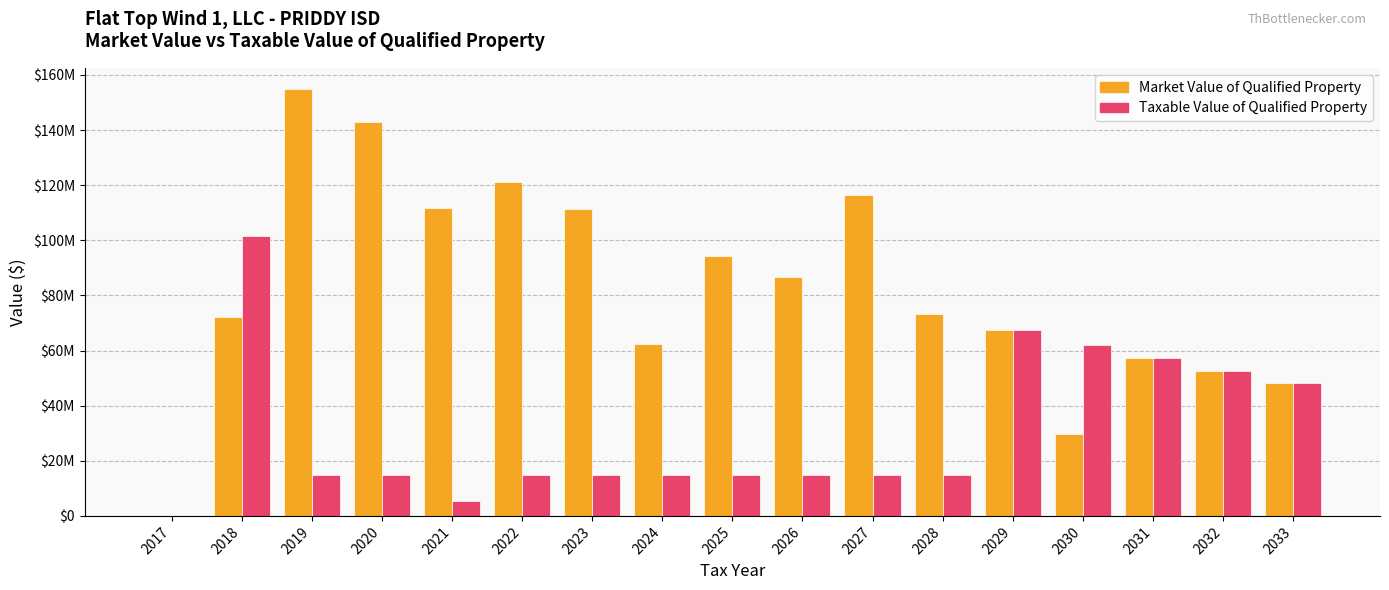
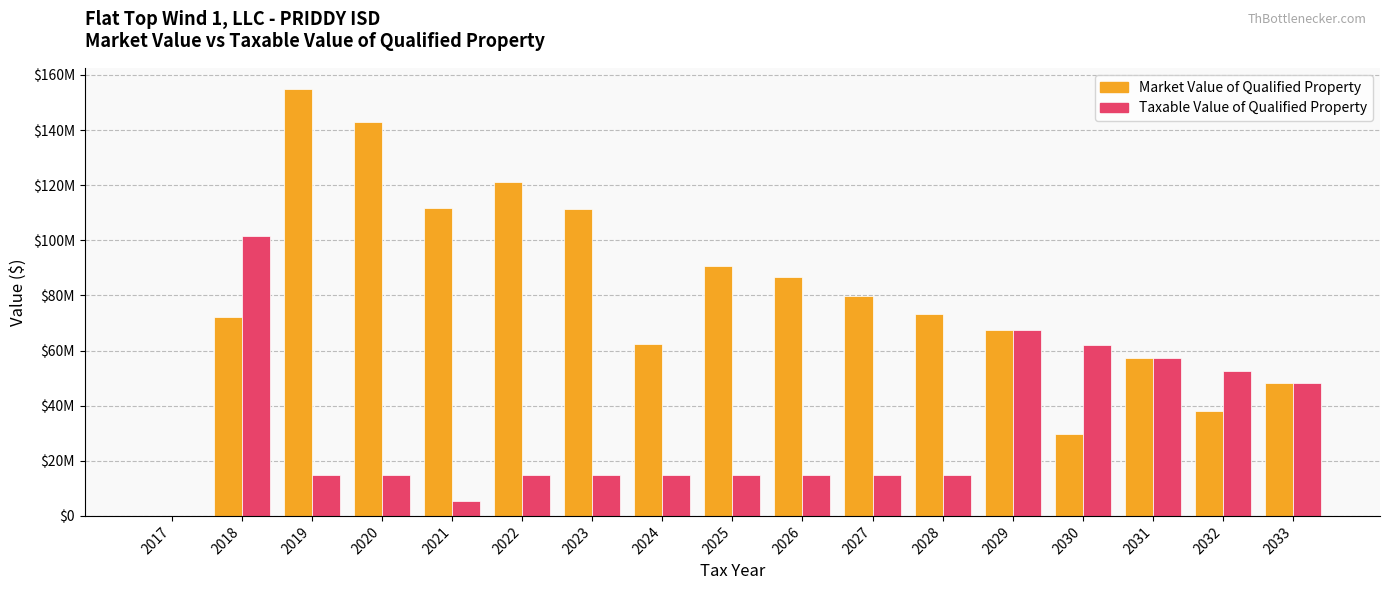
Market Value of Qualified Property, 2025: $94000000 -> $91000000
Market Value of Qualified Property, 2027: $116000000 -> $80000000
Market Value of Qualified Property, 2032: $53000000 -> $38000000
